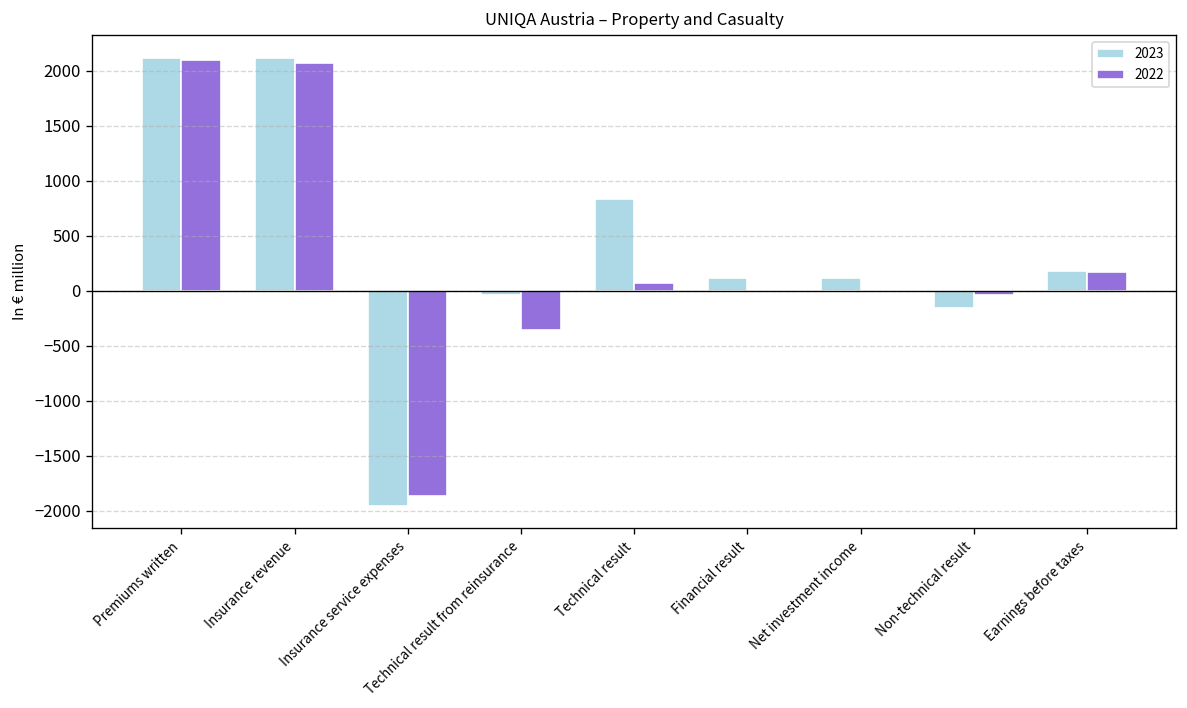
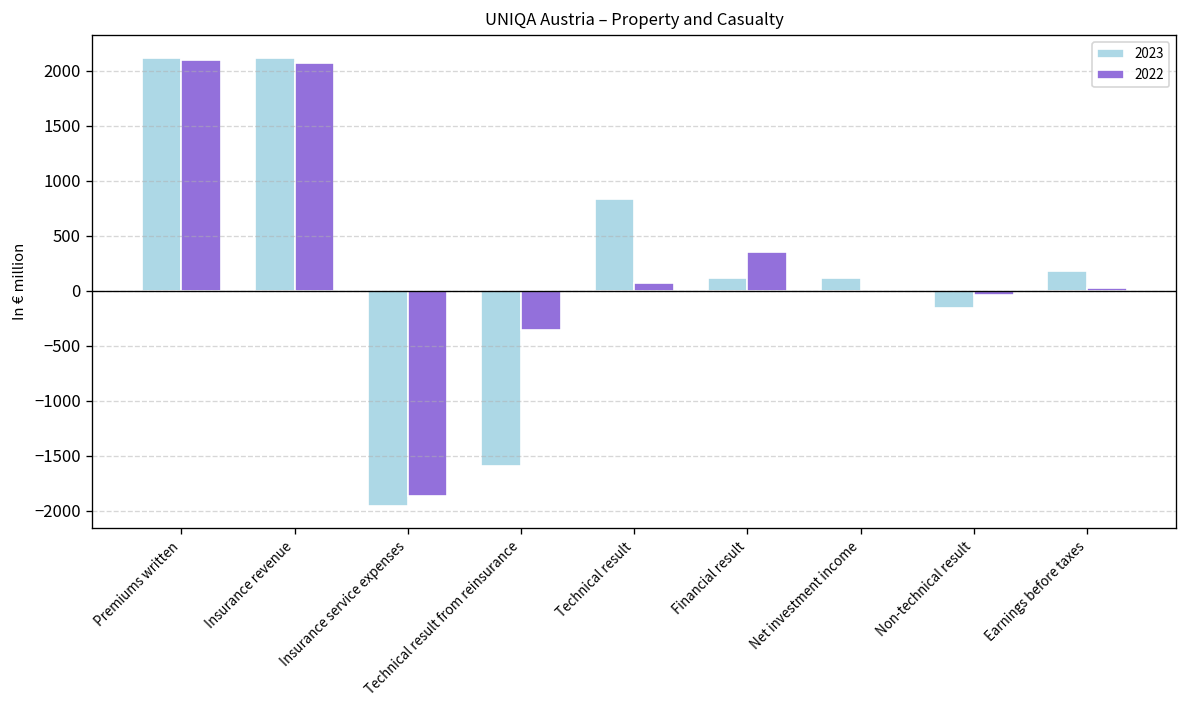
2023, Technical result from reinsurance: 0 -> -1600
2022, Financial result: 0 -> 300
2022, Earnings before taxes: 200 -> 0
